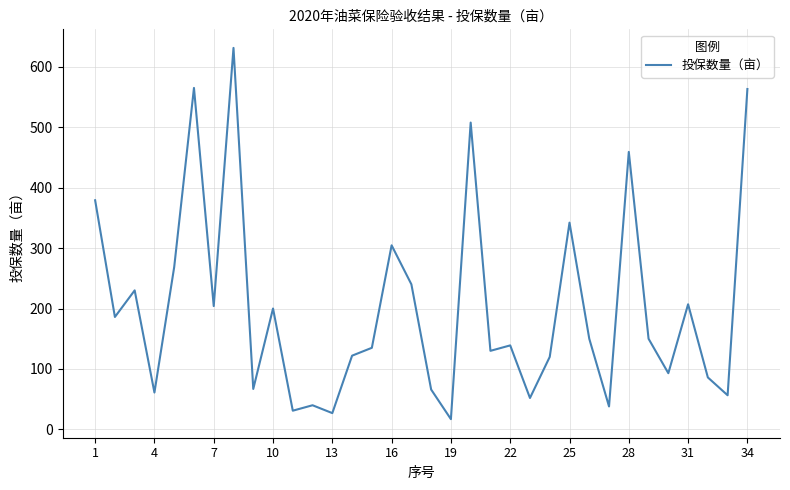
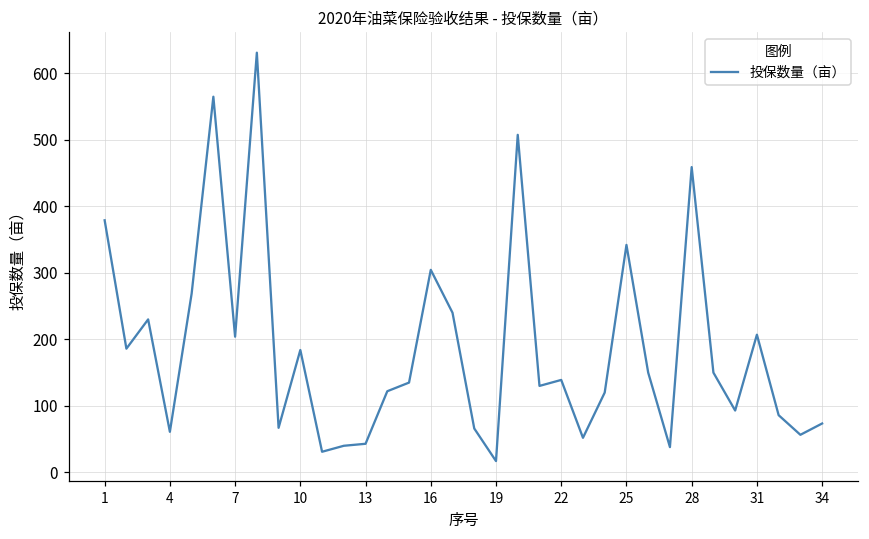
10: 200 -> 180
13: 30 -> 40
34: 560 -> 70
